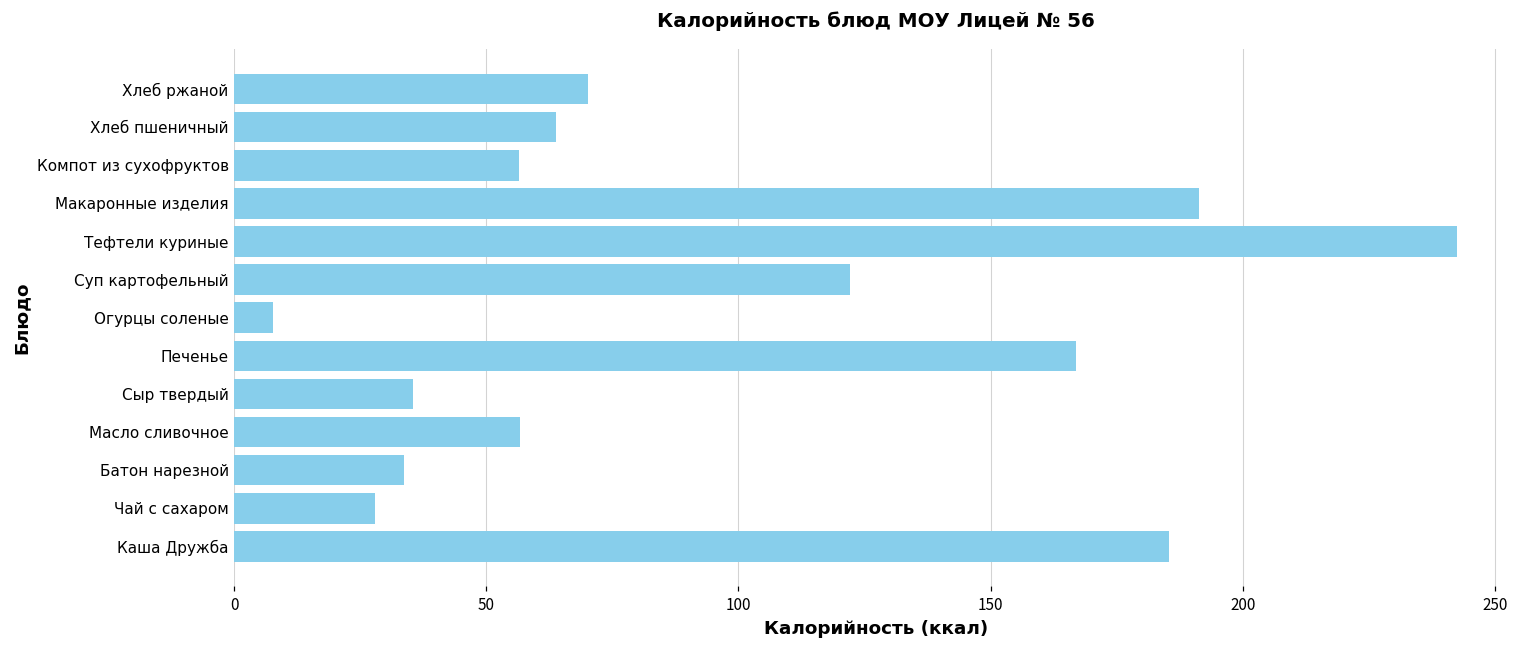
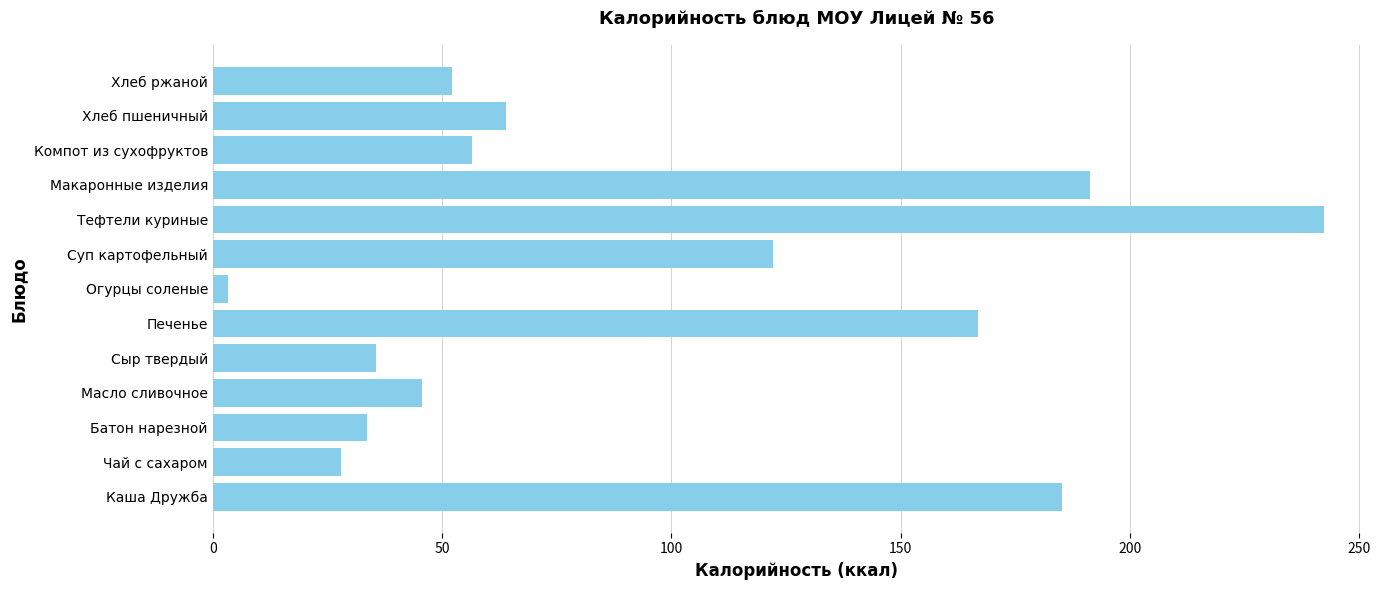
Хлеб ржаной: 70 -> 52
Огурцы соленые: 8 -> 3
Масло сливочное: 57 -> 46
